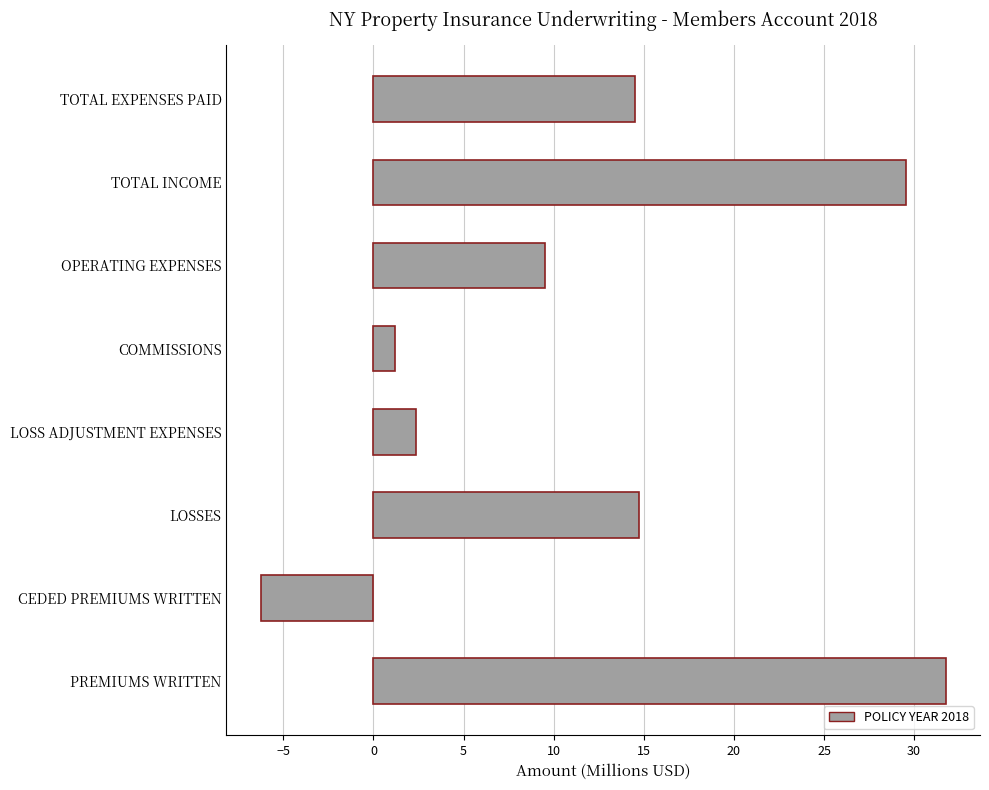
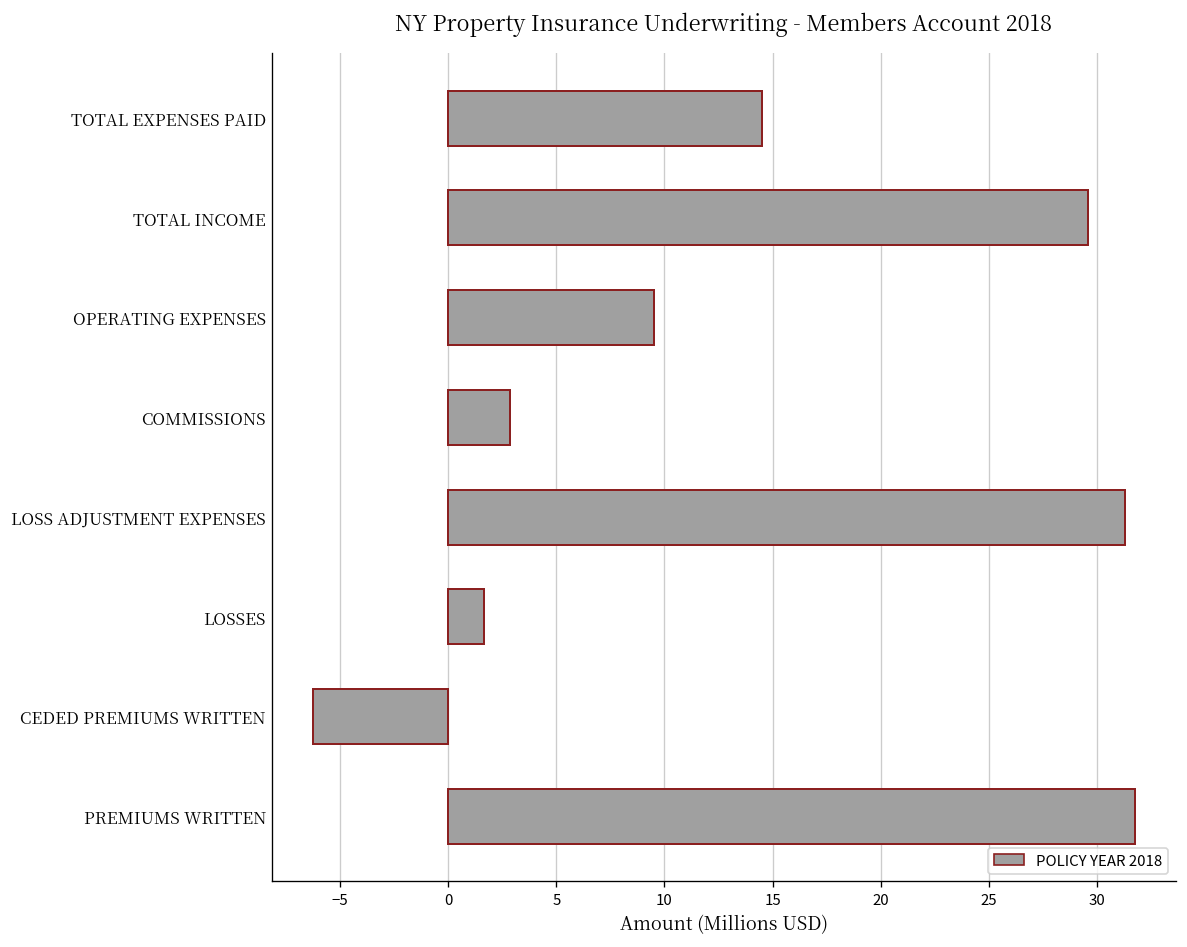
COMMISSIONS: 1.2 -> 2.8
LOSS ADJUSTMENT EXPENSES: 2.4 -> 31.3
LOSSES: 14.7 -> 1.7
